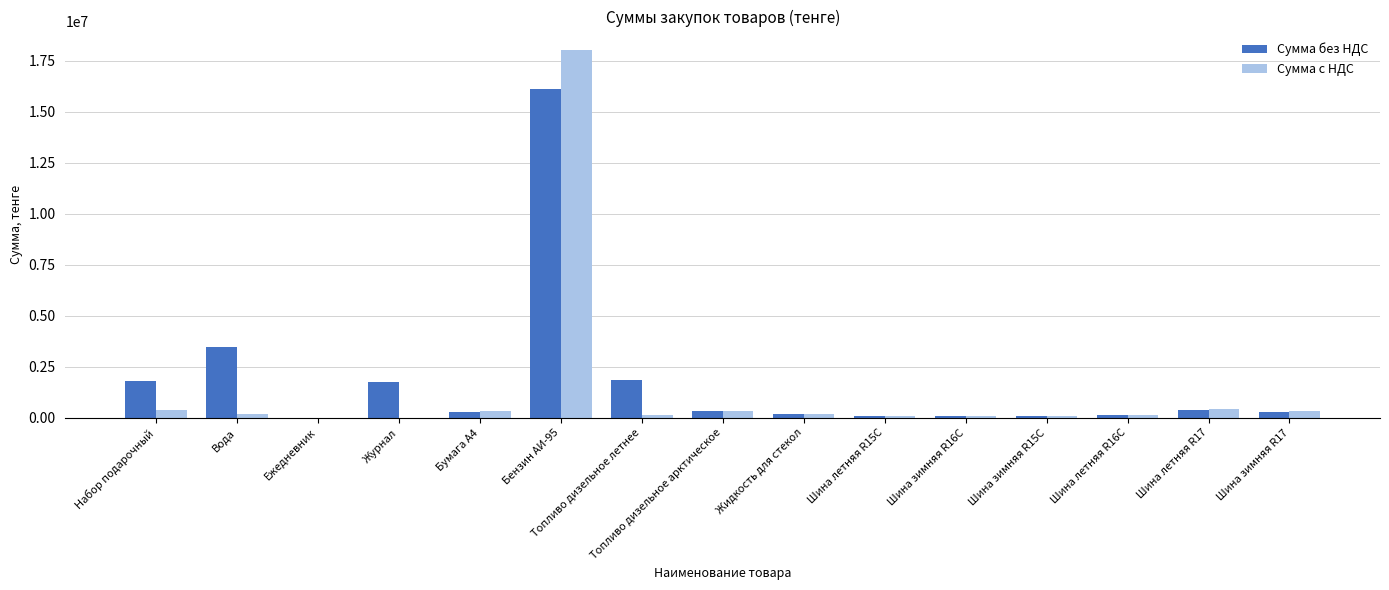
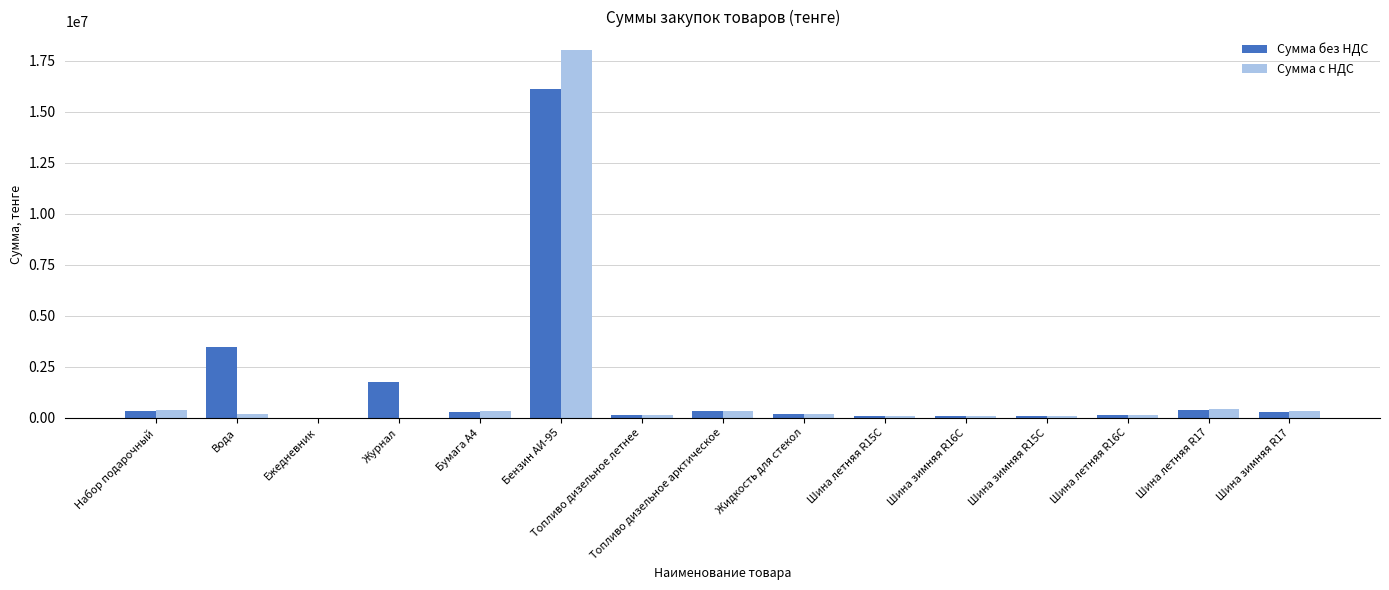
Сумма без НДС, Набор подарочный: 1800000 -> 400000
Сумма без НДС, Топливо дизельное летнее: 1900000 -> 100000
